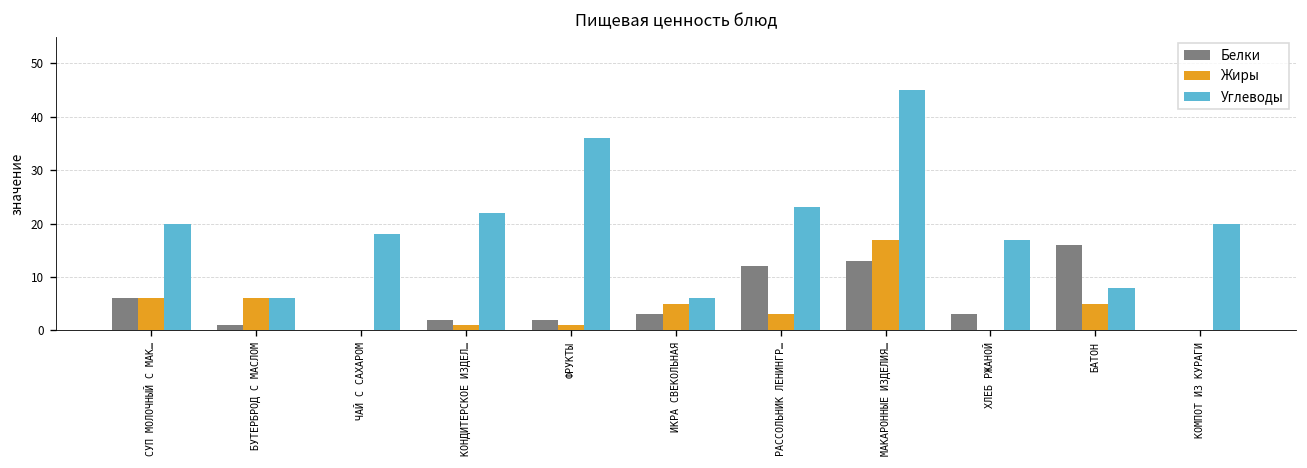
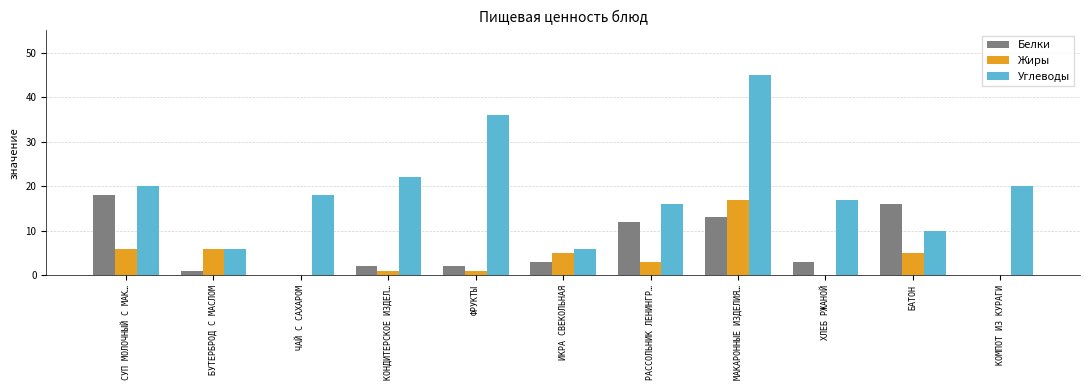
Белки, СУП МОЛОЧНЫЙ С МАК…: 6 -> 18
Углеводы, РАССОЛЬНИК ЛЕНИНГР…: 23 -> 16
Углеводы, БАТОН: 8 -> 10
